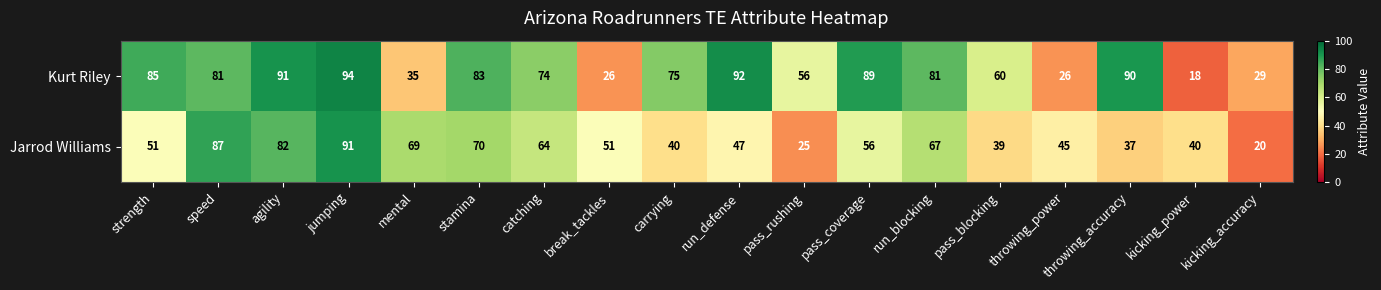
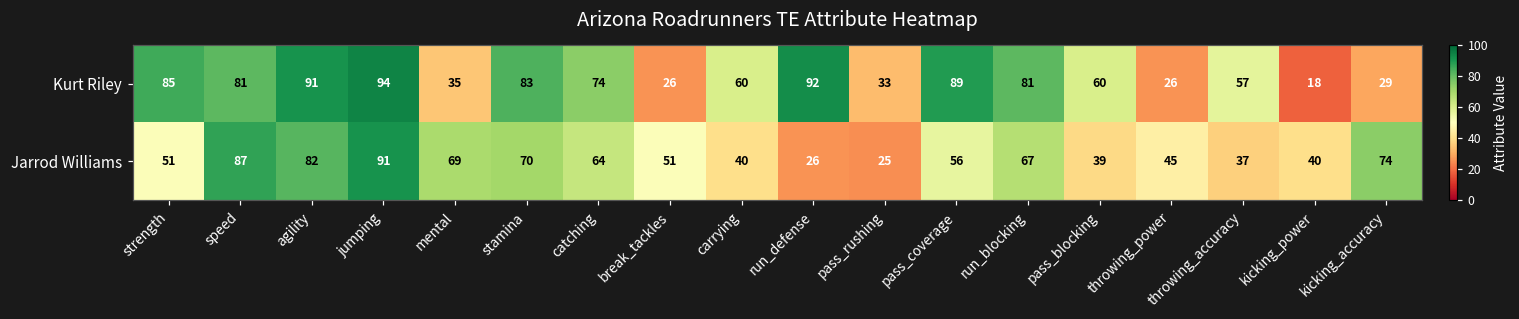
Kurt Riley, carrying: 75 -> 60
Kurt Riley, pass_rushing: 56 -> 33
Kurt Riley, throwing_accuracy: 90 -> 57
Jarrod Williams, run_defense: 47 -> 26
Jarrod Williams, kicking_accuracy: 20 -> 74
